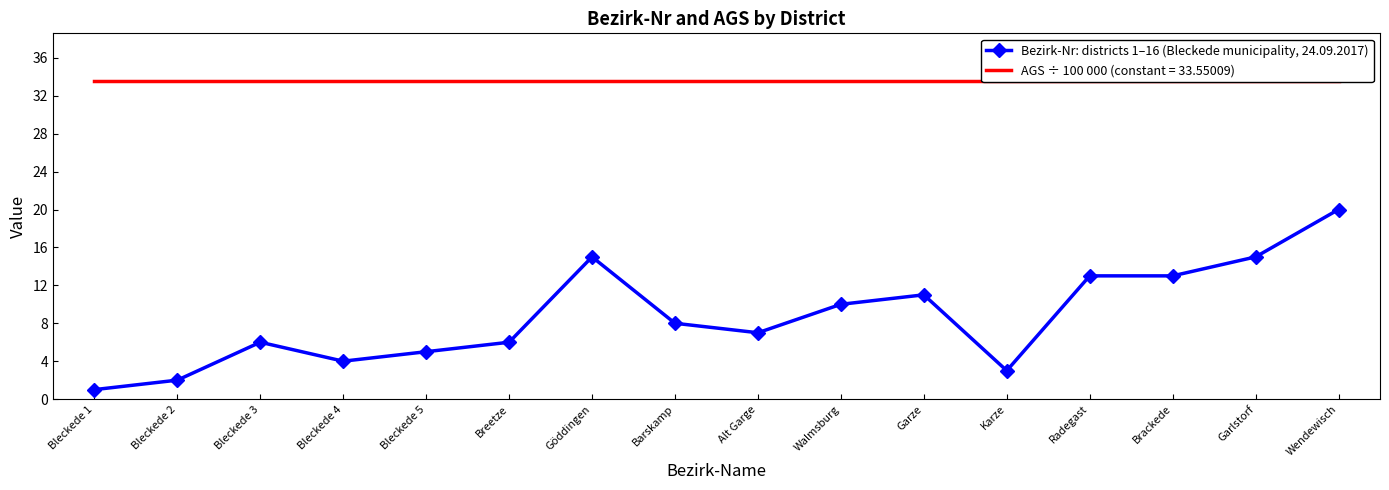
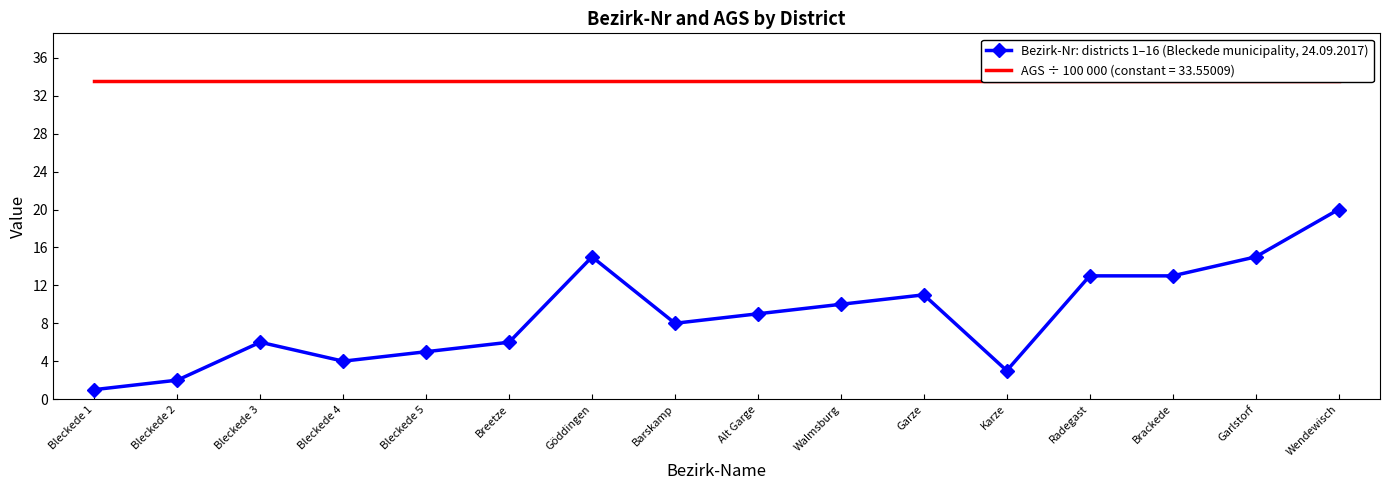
Bezirk-Nr: districts 1–16 (Bleckede municipality, 24.09.2017), Alt Garge: 7 -> 9
